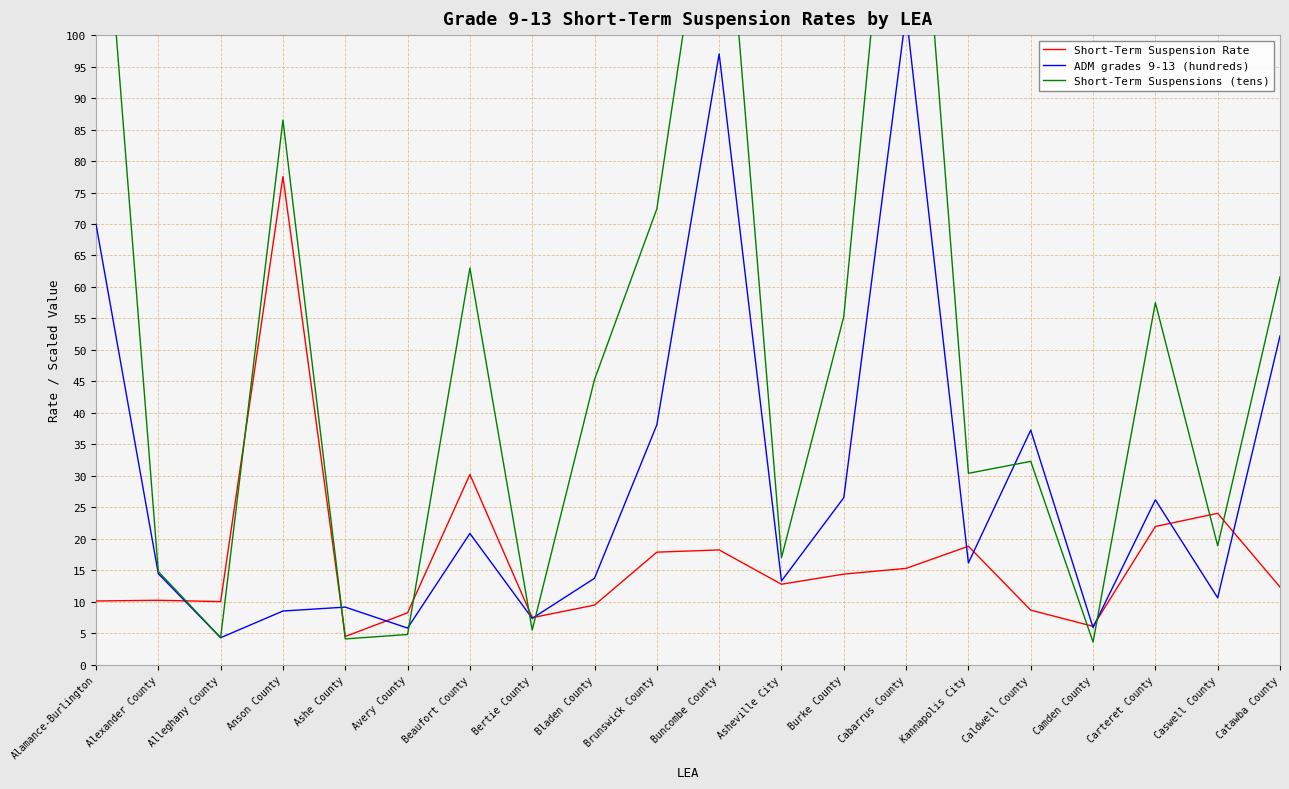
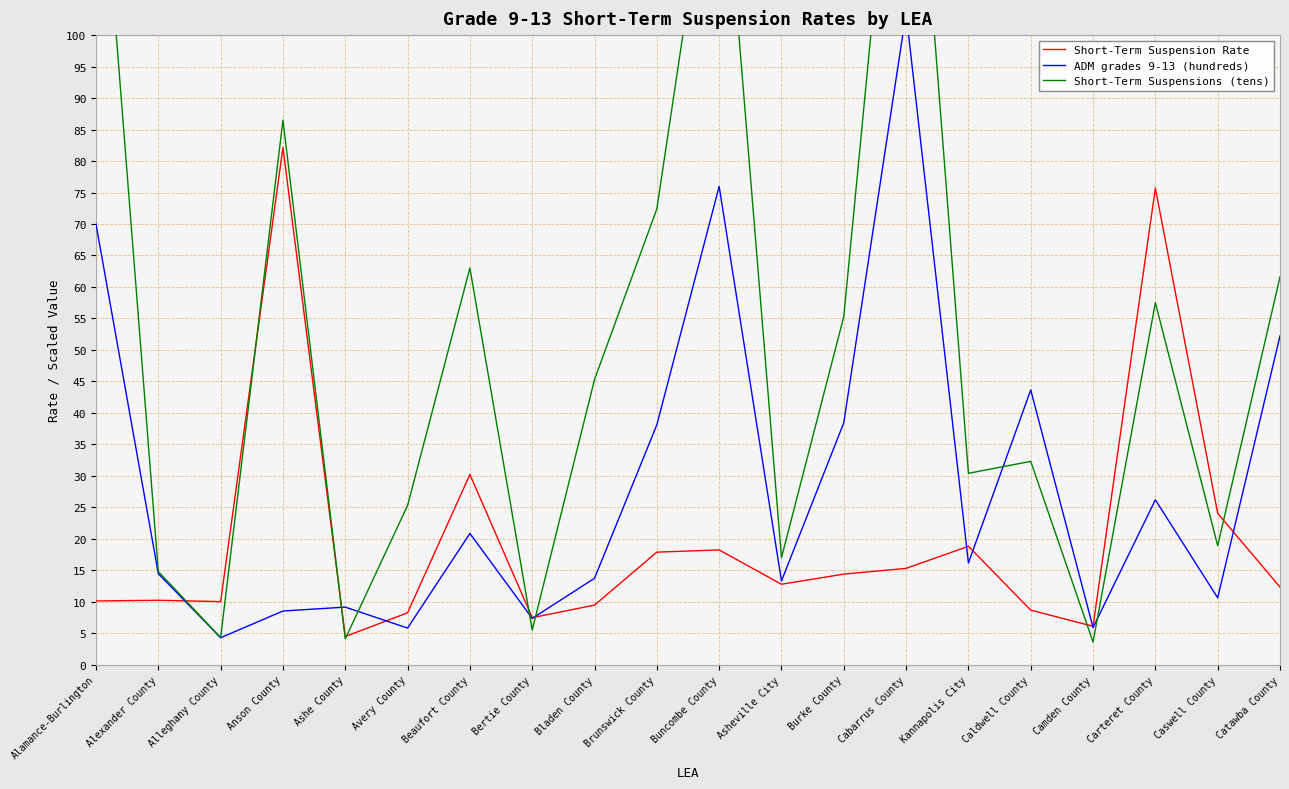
Short-Term Suspension Rate, Anson County: 78 -> 82
Short-Term Suspensions (tens), Avery County: 5 -> 25
ADM grades 9-13 (hundreds), Buncombe County: 97 -> 76
ADM grades 9-13 (hundreds), Burke County: 27 -> 38
ADM grades 9-13 (hundreds), Caldwell County: 37 -> 44
Short-Term Suspension Rate, Carteret County: 22 -> 76
